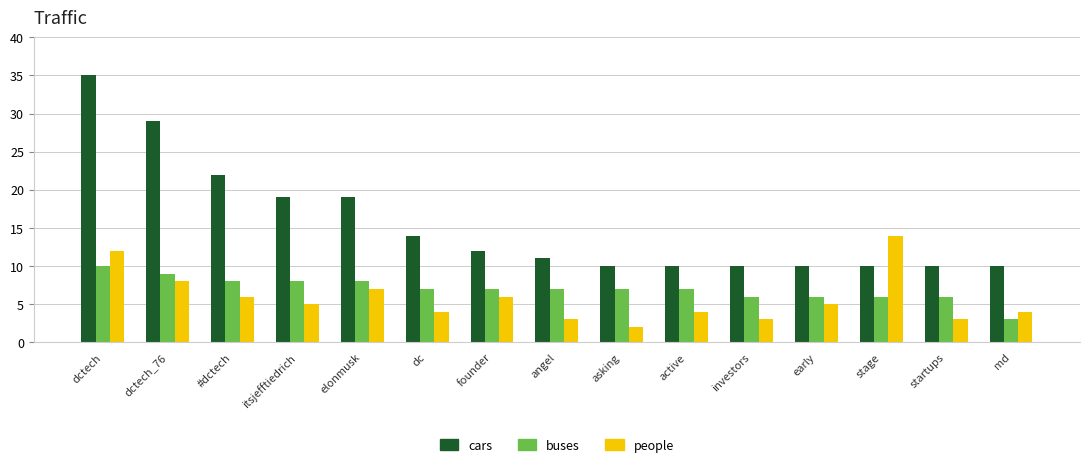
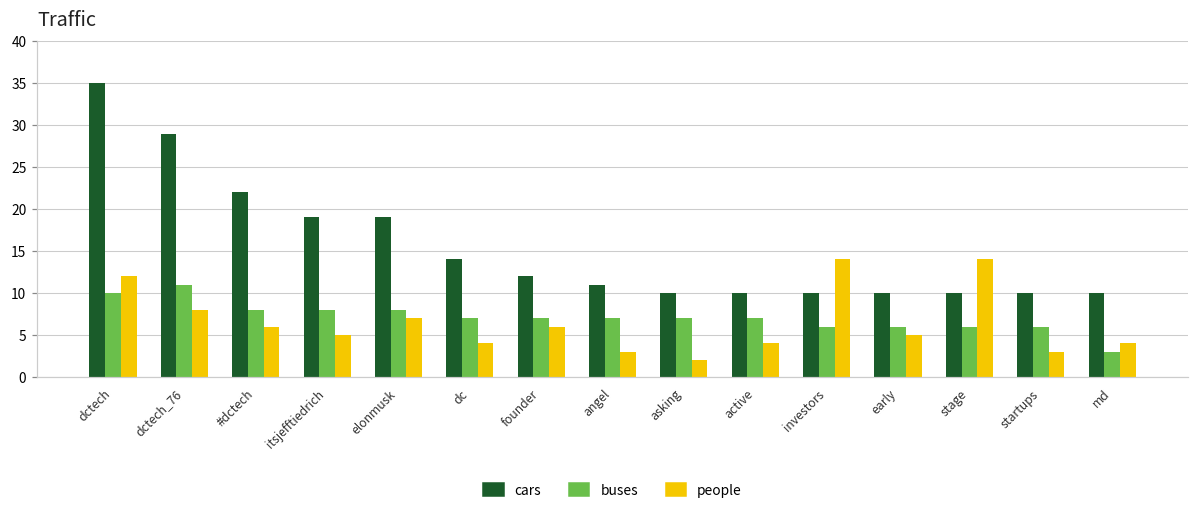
buses, dctech_76: 9 -> 11
people, investors: 3 -> 14
